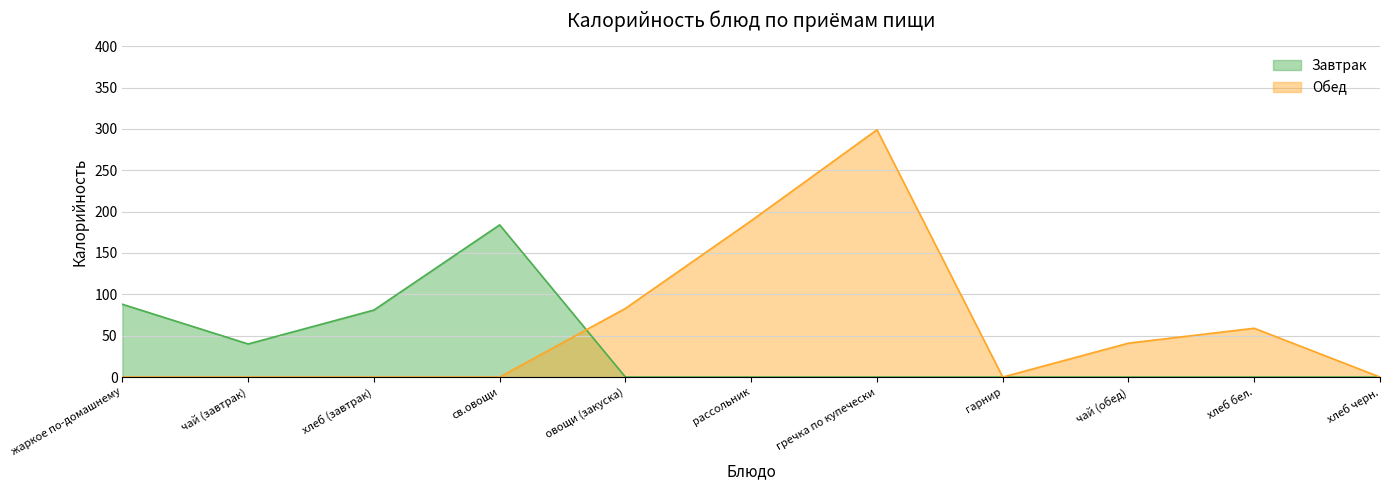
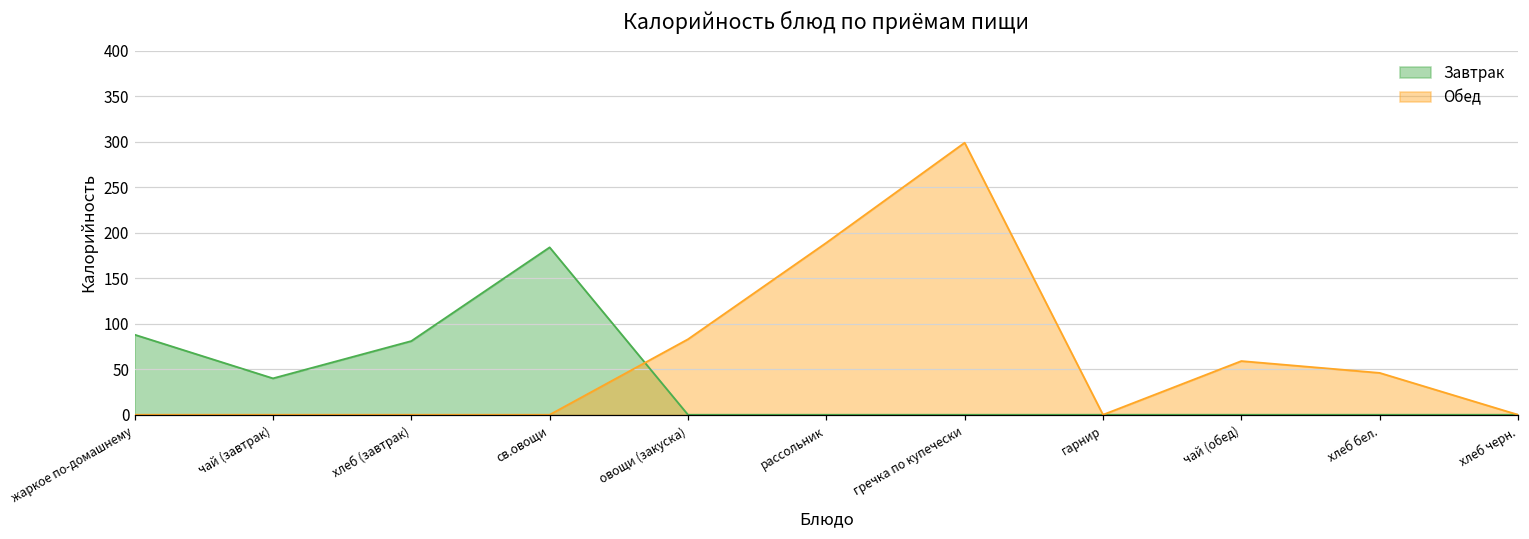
Обед, чай (обед): 40 -> 60
Обед, хлеб бел.: 60 -> 50
